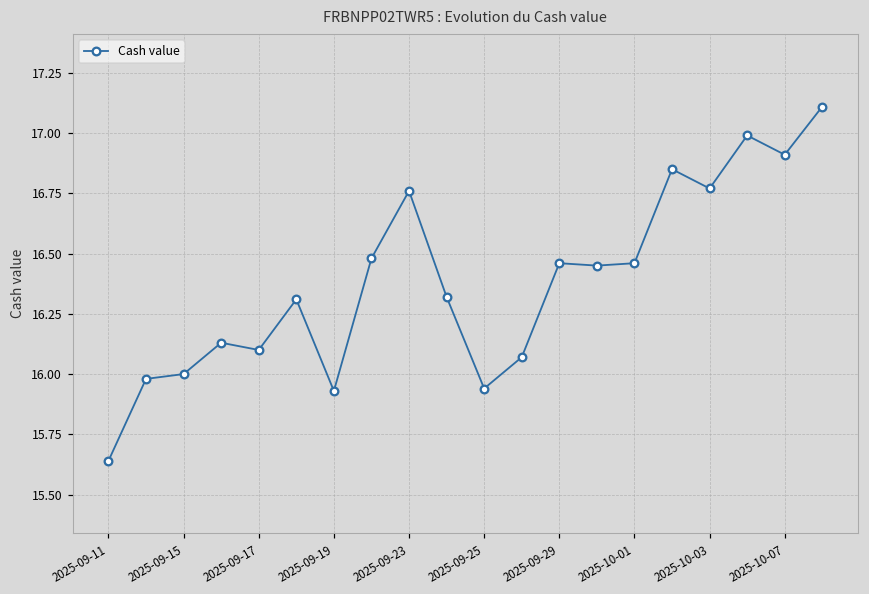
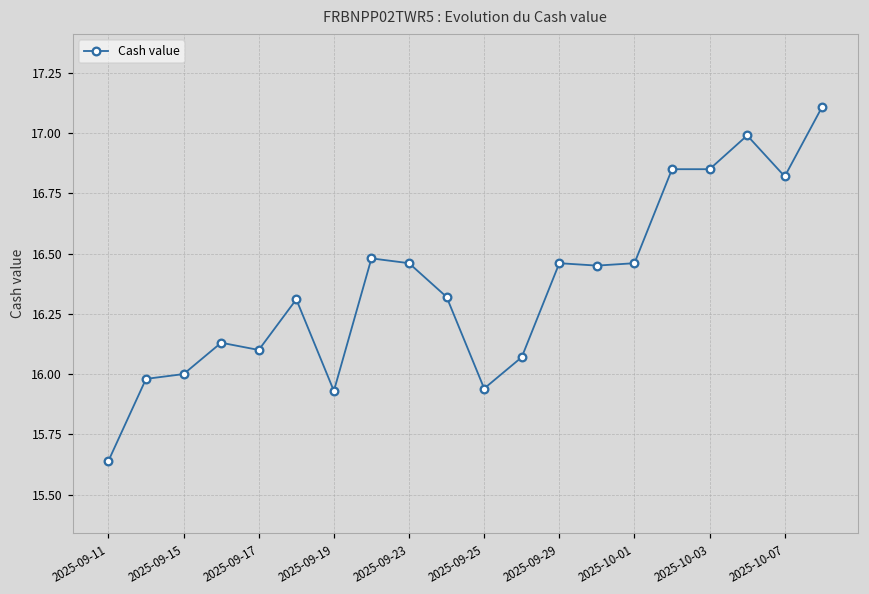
2025-09-23: 16.76 -> 16.46
2025-10-03: 16.77 -> 16.85
2025-10-07: 16.91 -> 16.82
